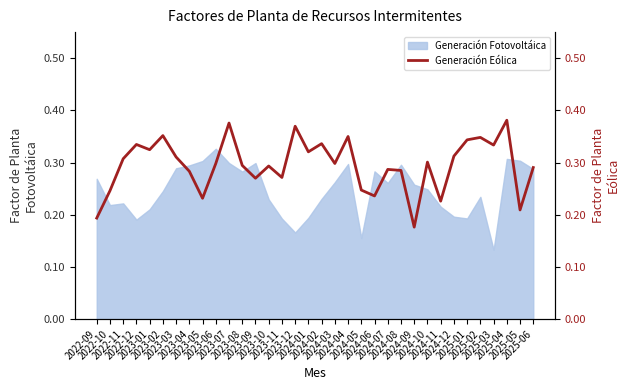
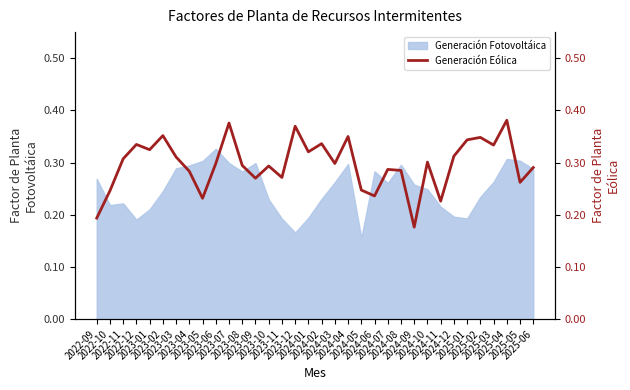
Generación Fotovoltáica, 2025-03: 0.13 -> 0.26
Generación Eólica, 2025-05: 0.21 -> 0.26
